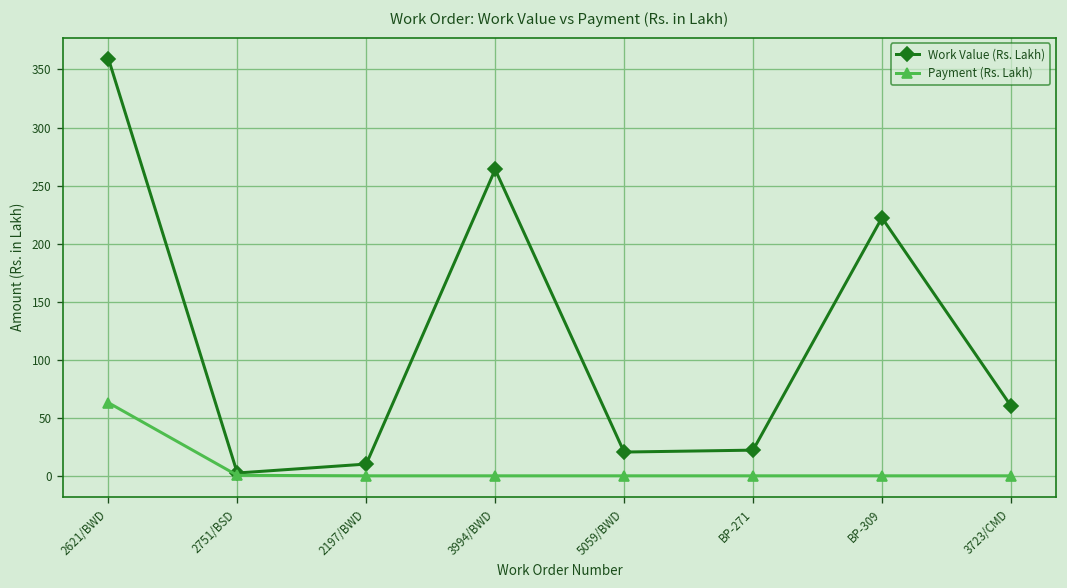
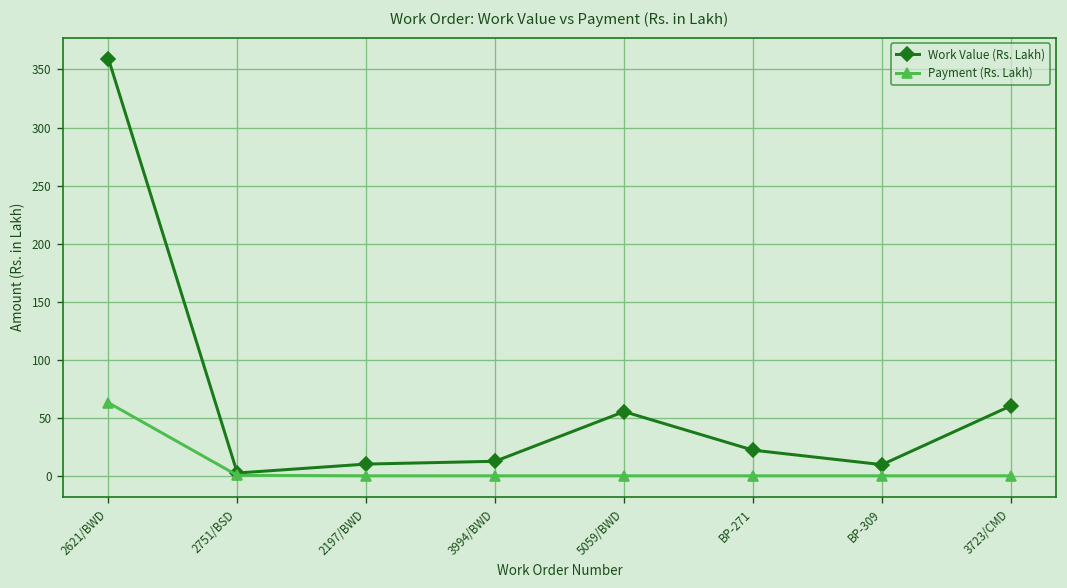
Work Value (Rs. Lakh), 3994/BWD: 260 -> 10
Work Value (Rs. Lakh), 5059/BWD: 20 -> 60
Work Value (Rs. Lakh), BP-309: 220 -> 10
